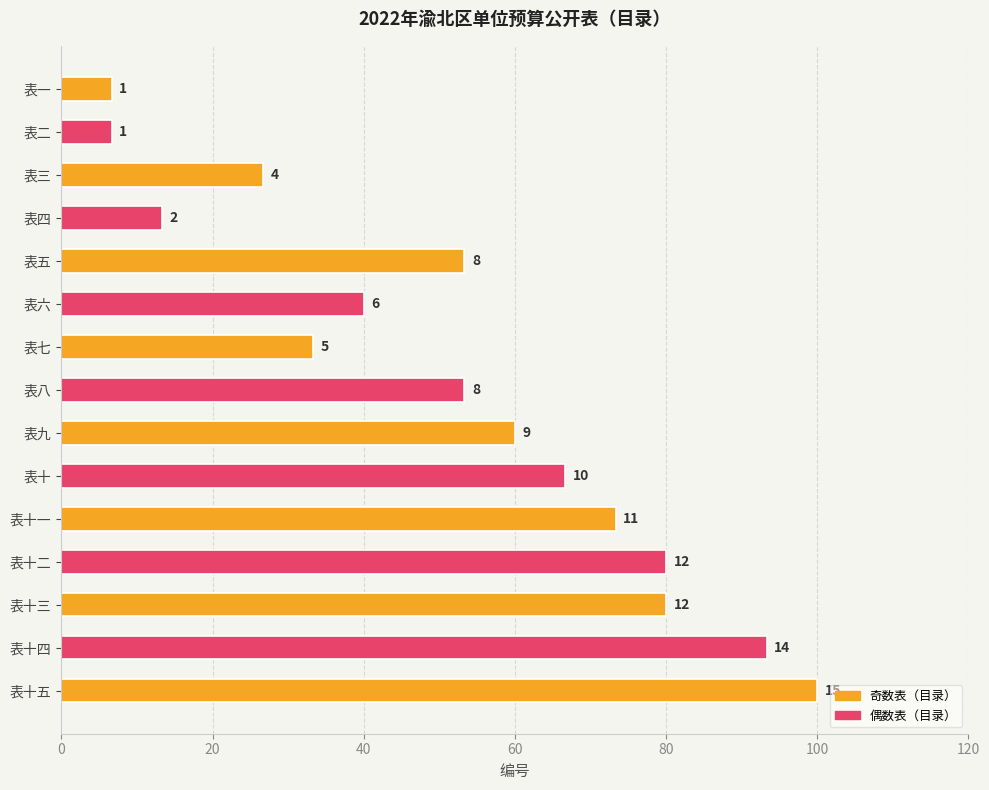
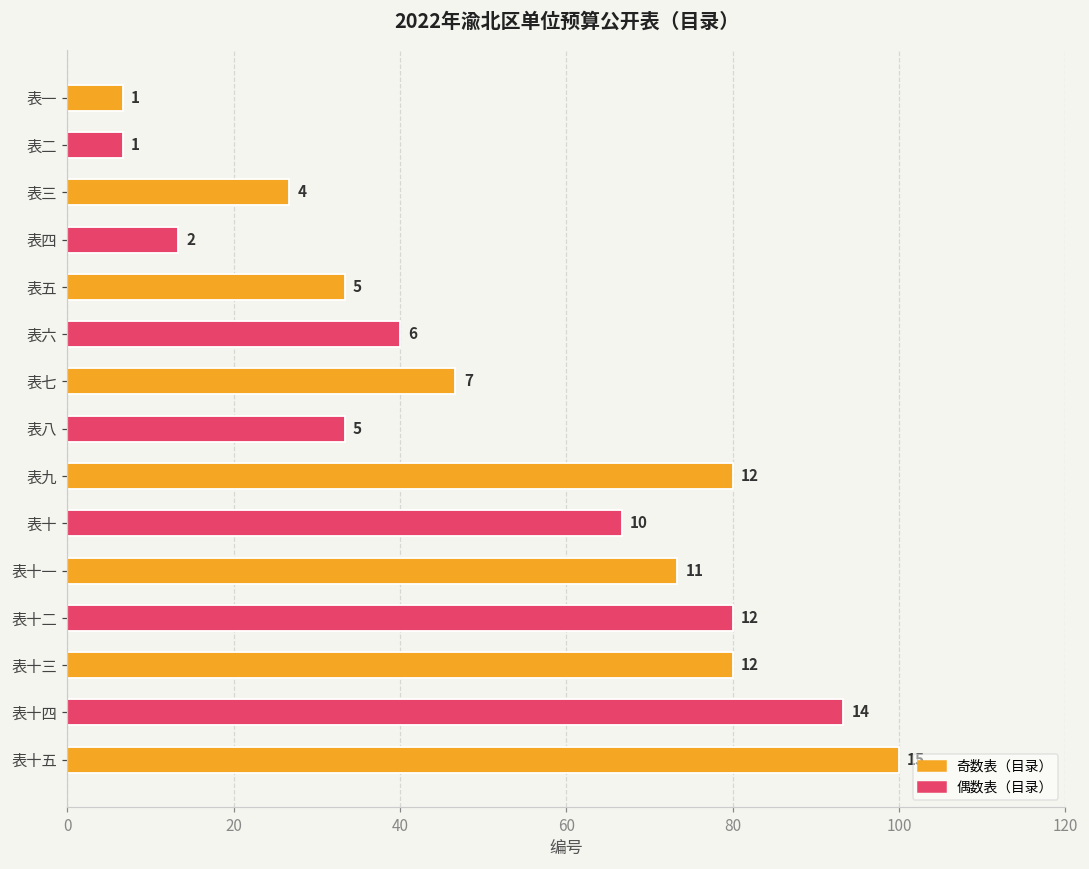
表五: 8 -> 5
表七: 5 -> 7
表八: 8 -> 5
表九: 9 -> 12
